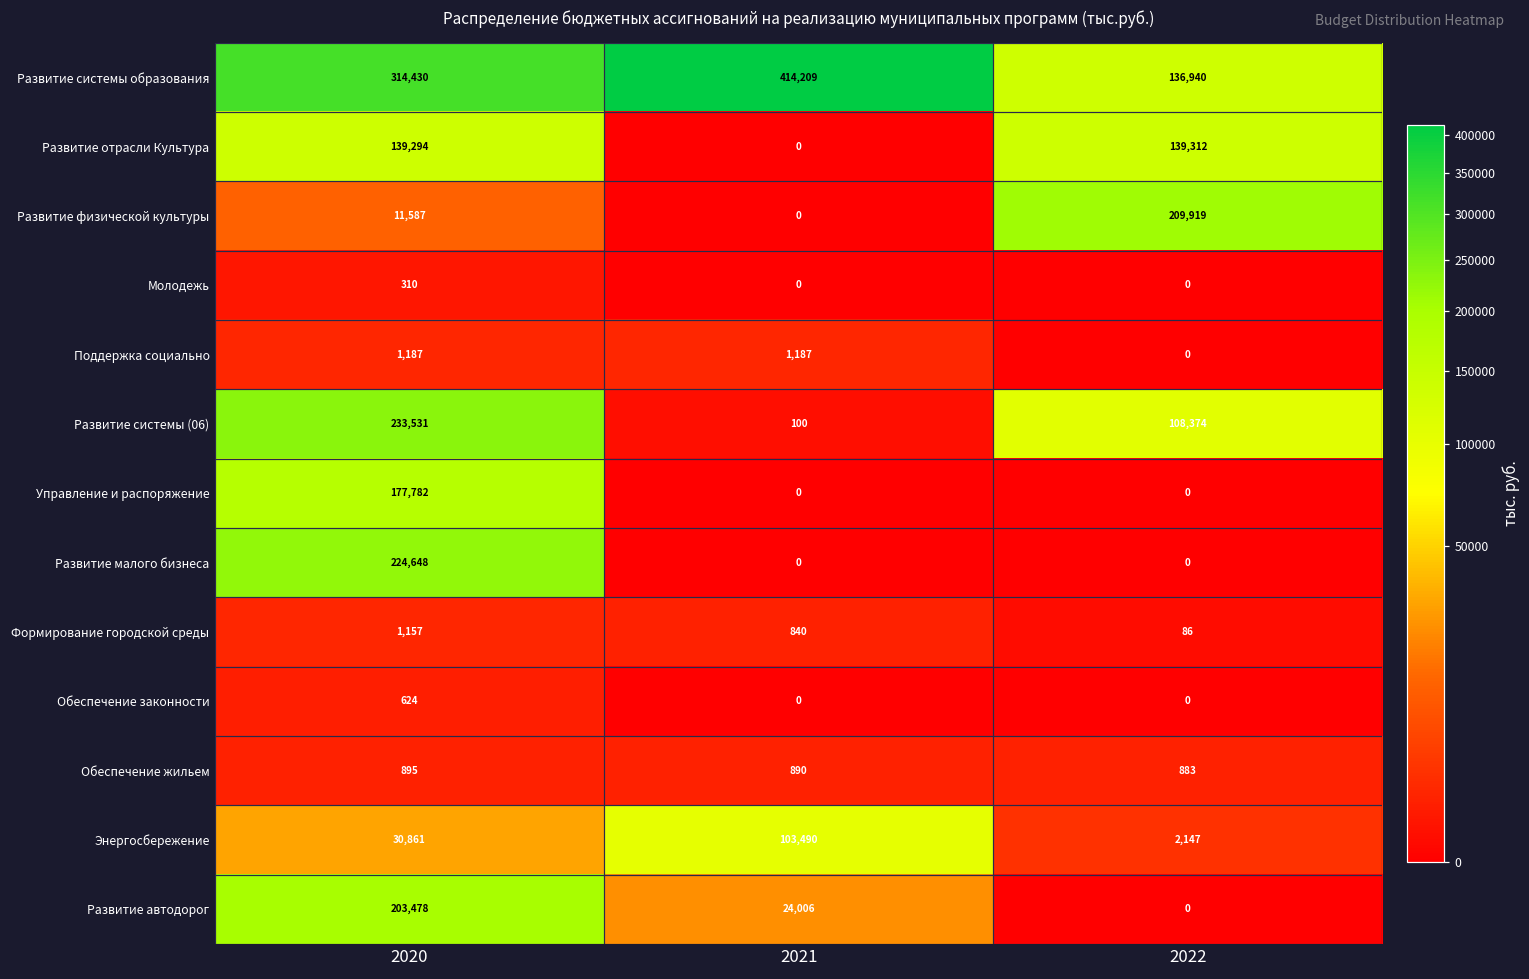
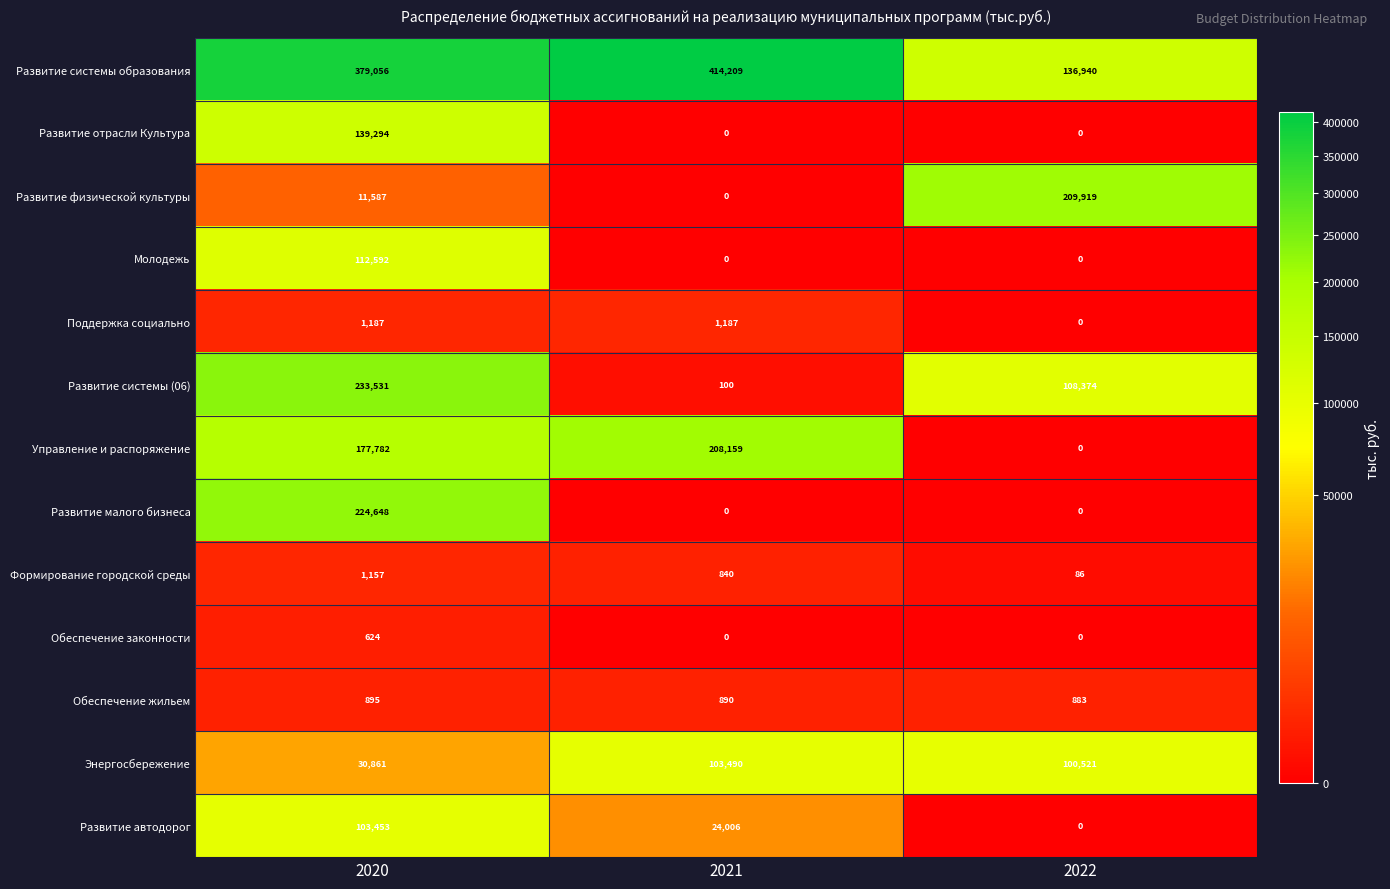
Развитие системы образования, 2020: 314,430 -> 379,056
Развитие отрасли Культура, 2022: 139,312 -> 0
Молодежь, 2020: 310 -> 112,592
Управление и распоряжение, 2021: 0 -> 208,159
Энергосбережение, 2022: 2,147 -> 100,521
Развитие автодорог, 2020: 203,478 -> 103,453
